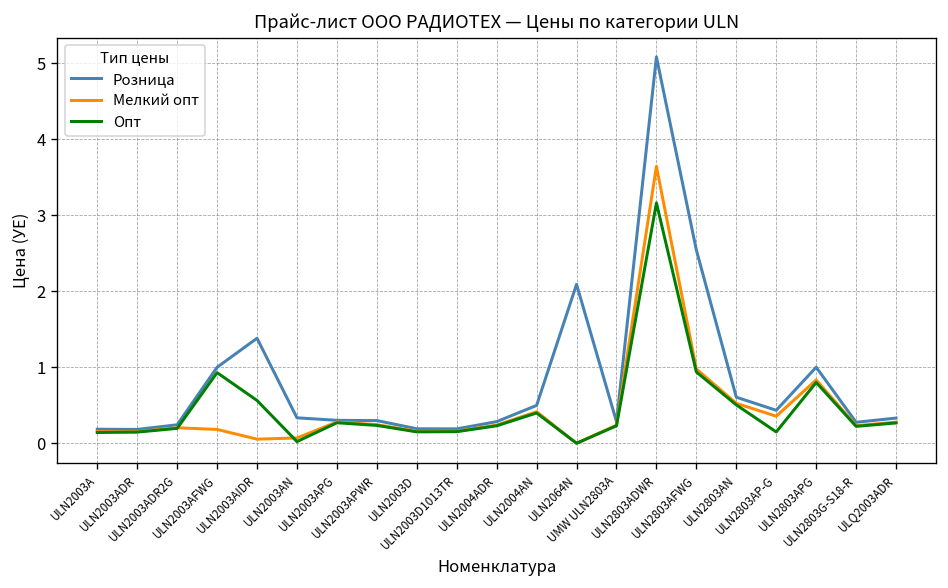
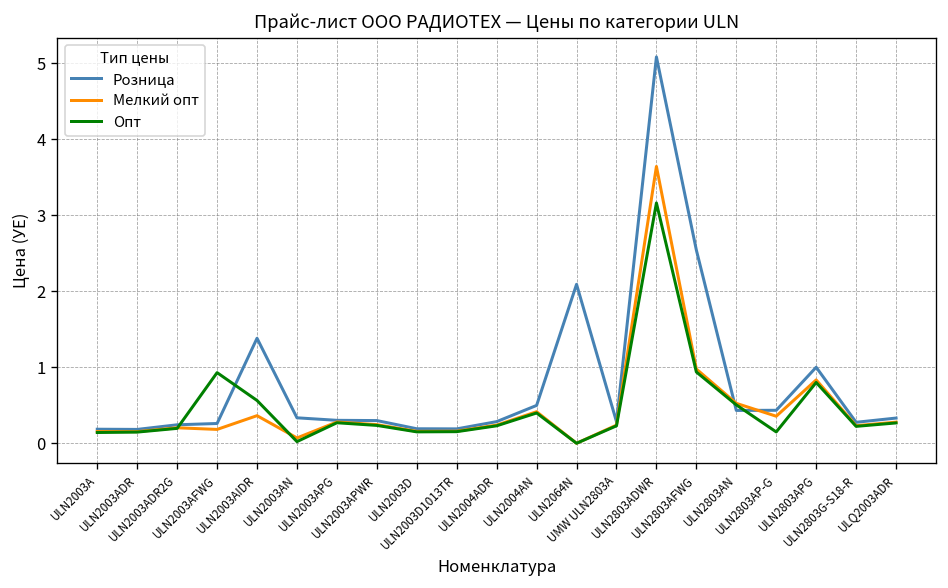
Розница, ULN2003AFWG: 1.0 -> 0.3
Мелкий опт, ULN2003AIDR: 0.1 -> 0.4
Розница, ULN2803AN: 0.6 -> 0.4
